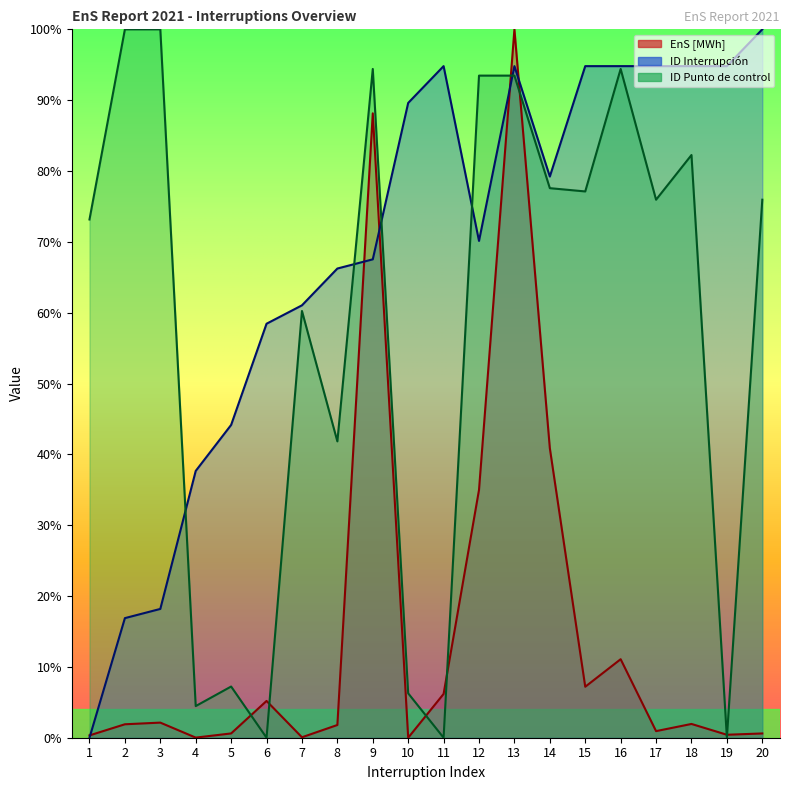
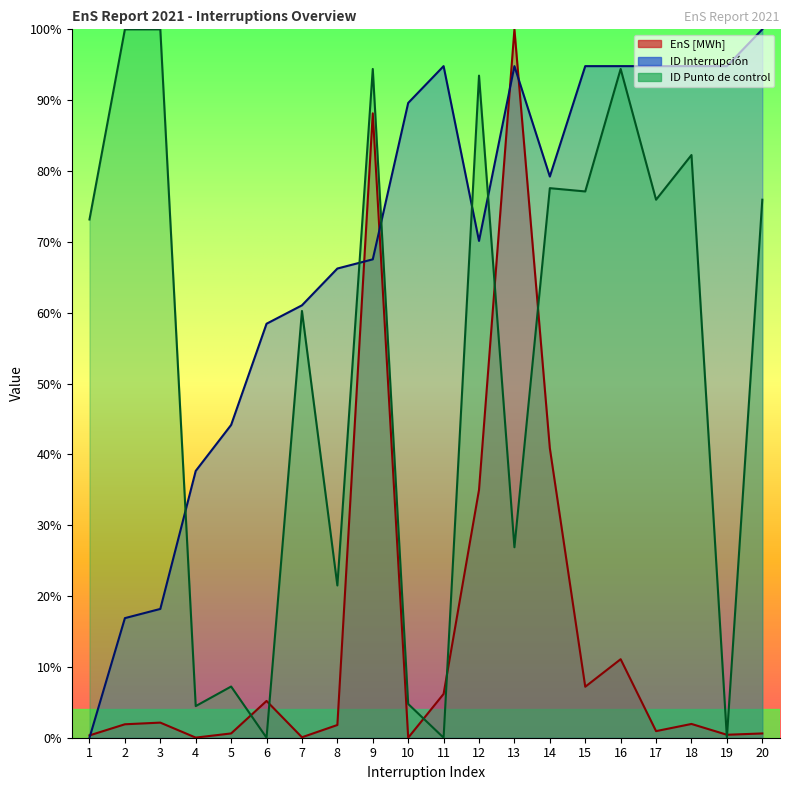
ID Punto de control, 8: 42% -> 21%
ID Punto de control, 10: 6% -> 5%
ID Punto de control, 13: 93% -> 27%
